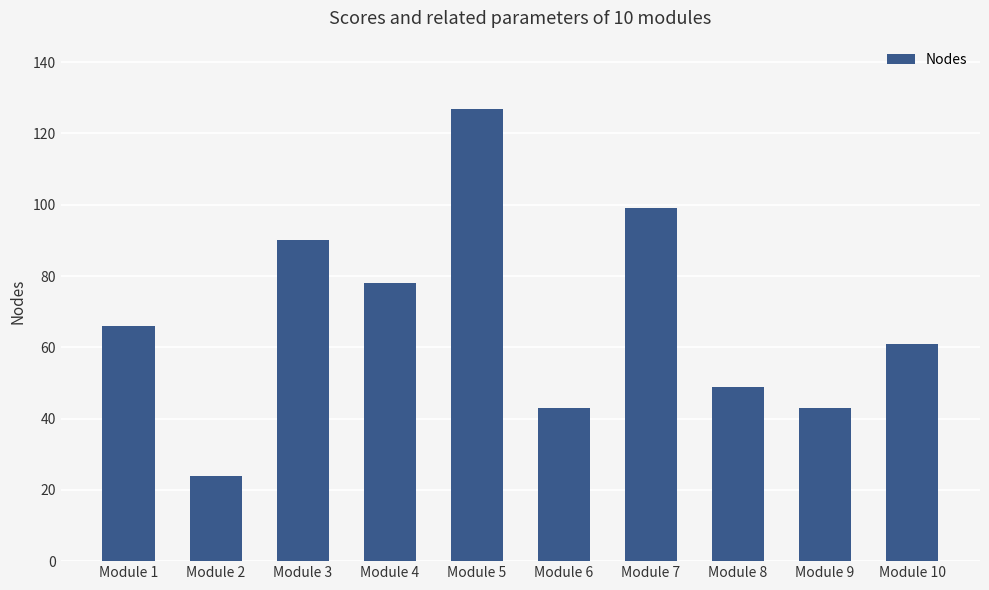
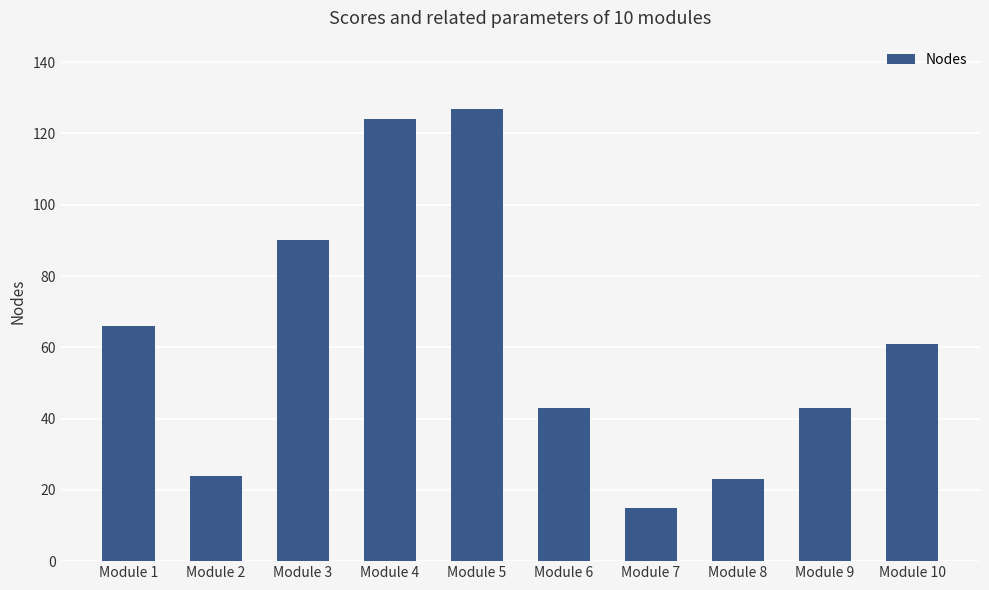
Module 4: 78 -> 124
Module 7: 99 -> 15
Module 8: 49 -> 23
